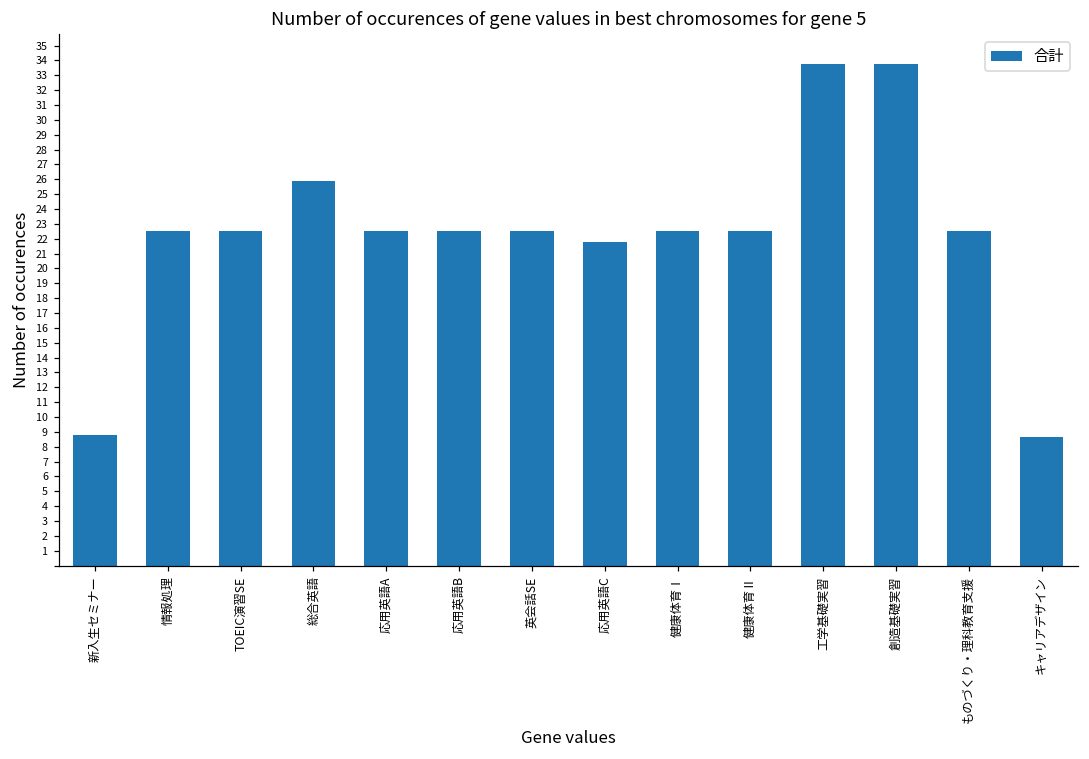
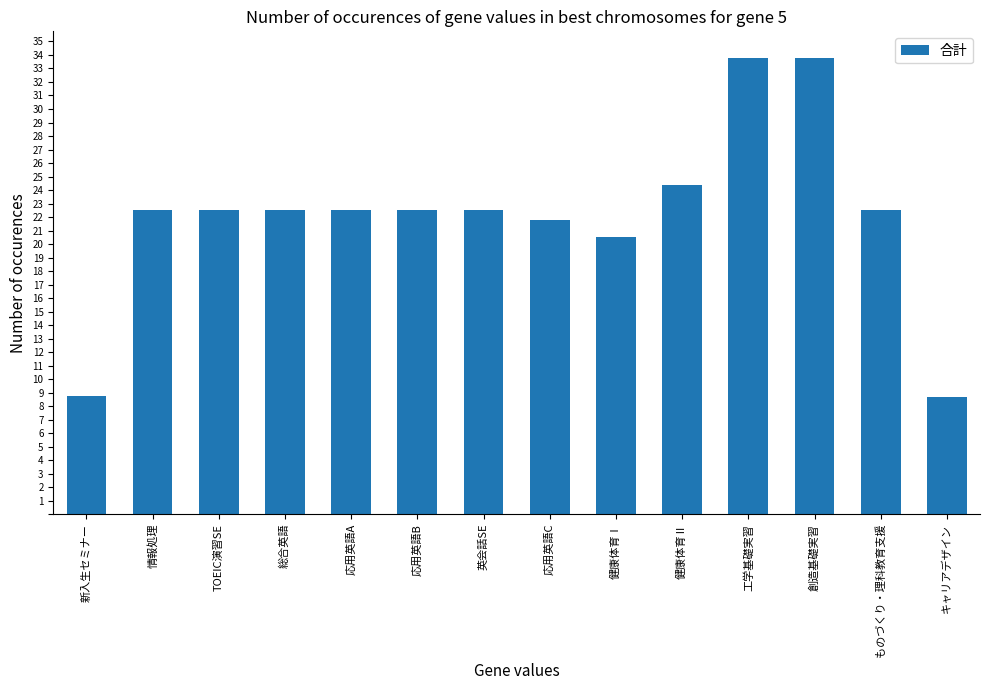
総合英語: 25.9 -> 22.5
健康体育Ⅰ: 22.5 -> 20.5
健康体育Ⅱ: 22.5 -> 24.4
